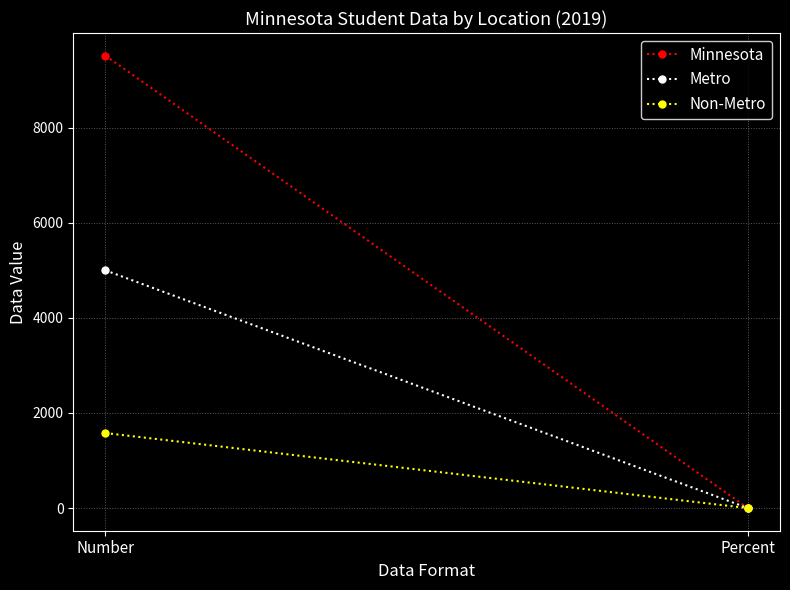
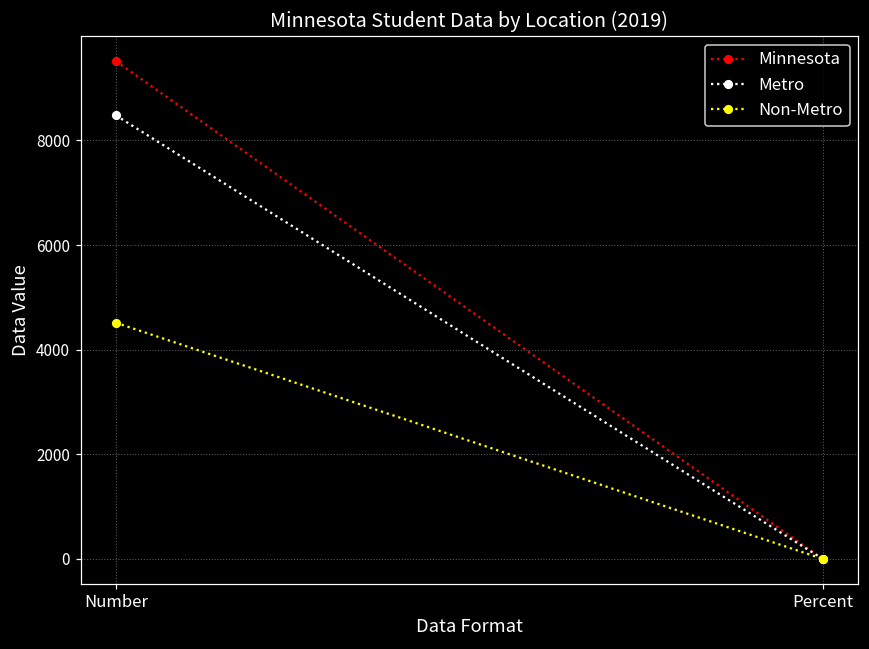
Metro, Number: 5000 -> 8500
Non-Metro, Number: 1600 -> 4500
